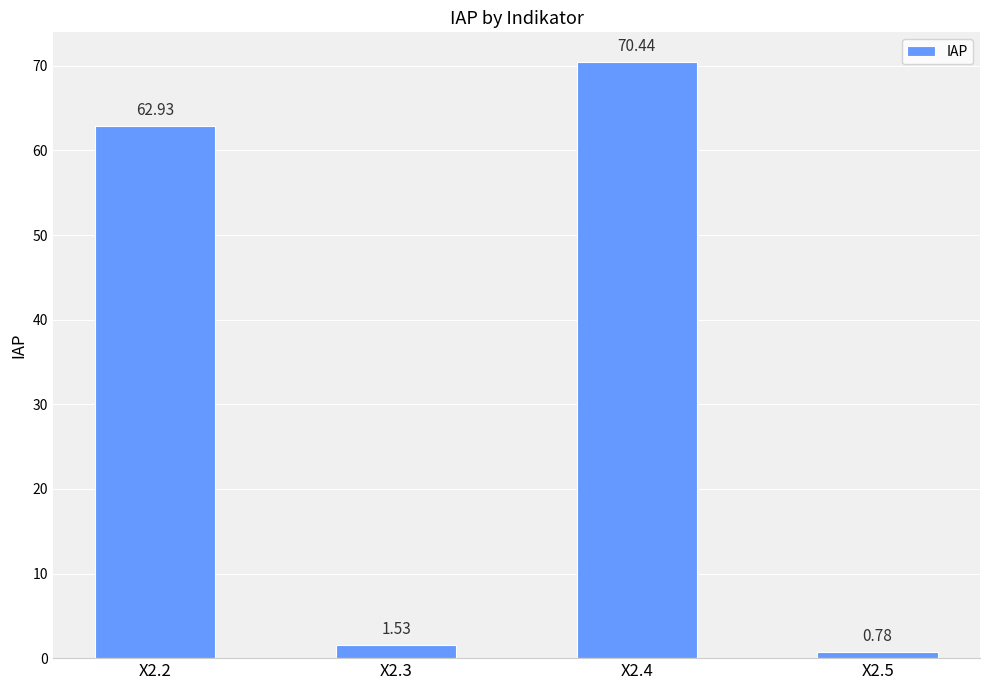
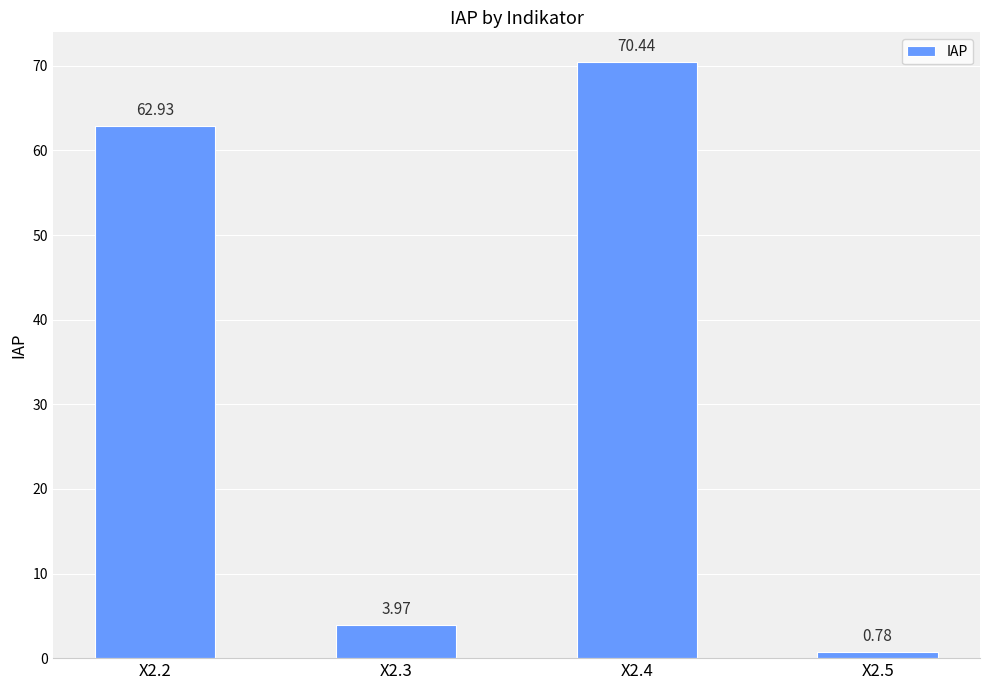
X2.3: 1.53 -> 3.97
